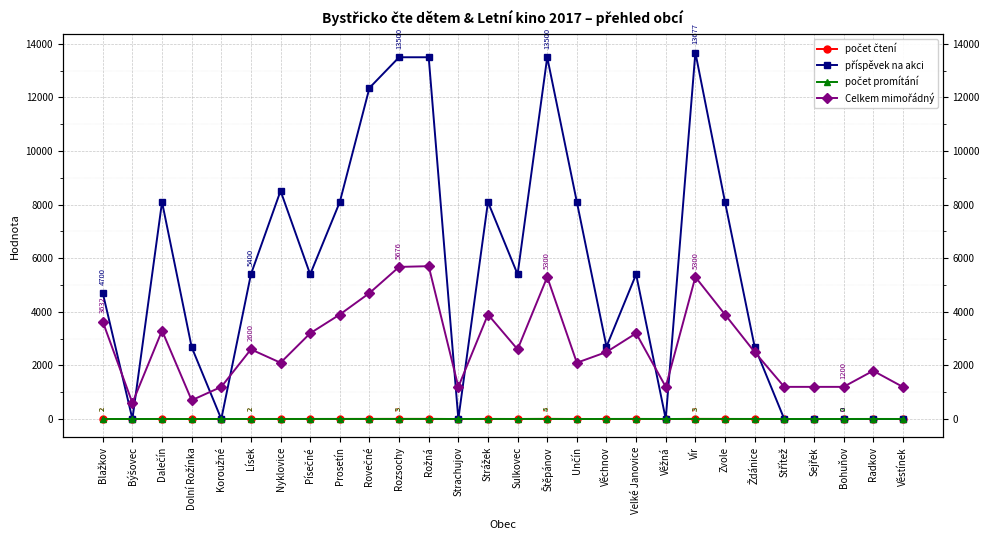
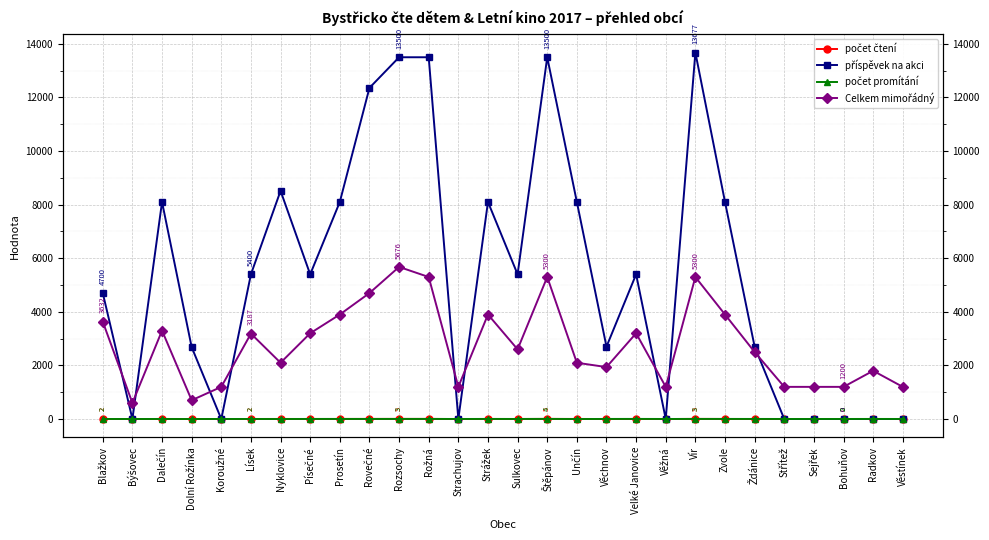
Celkem mimořádný, Lísek: 2600 -> 3187
Celkem mimořádný, Rožná: 5700 -> 5300
Celkem mimořádný, Věchnov: 2500 -> 1900
